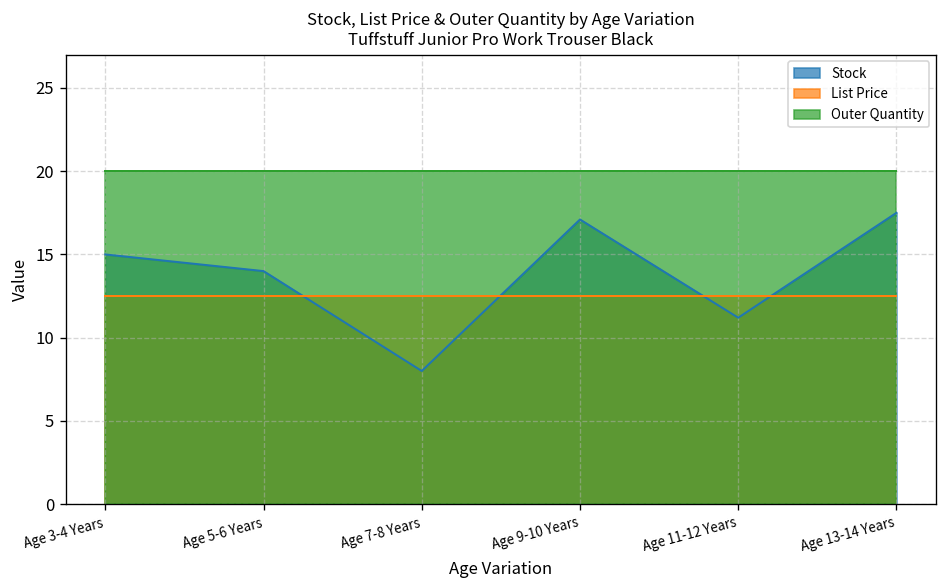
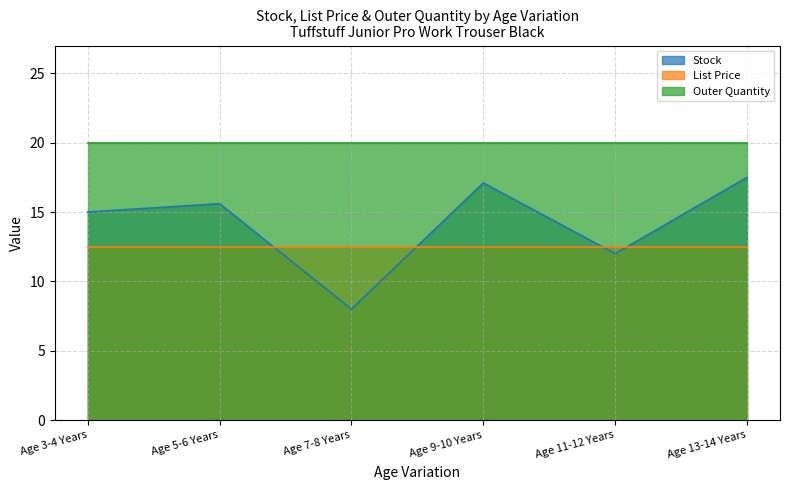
Stock, Age 5-6 Years: 14.0 -> 15.6
Stock, Age 11-12 Years: 11.2 -> 12.0
